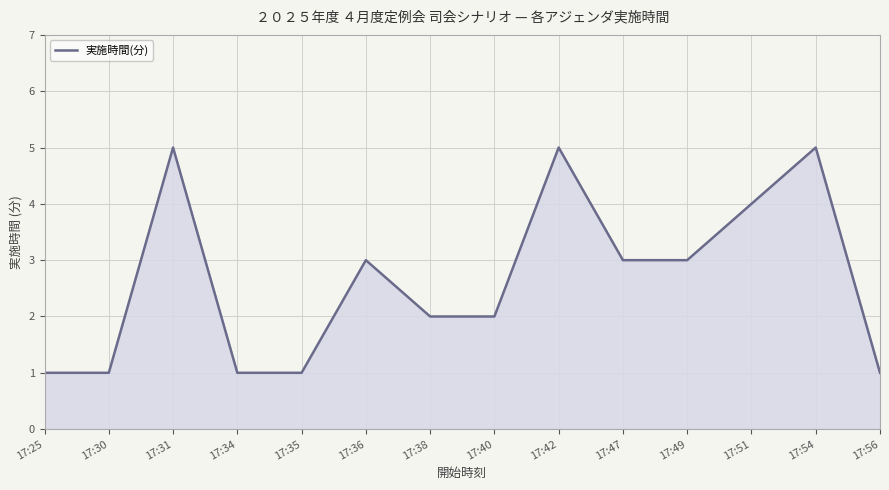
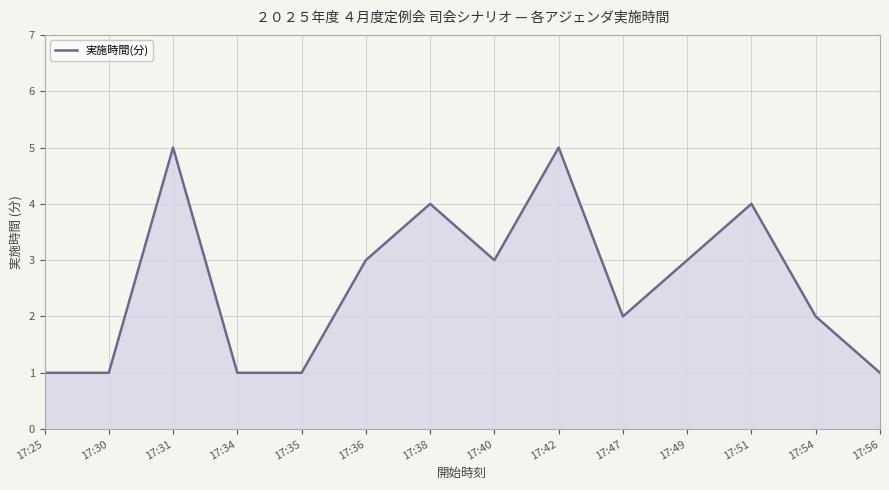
17:38: 2 -> 4
17:40: 2 -> 3
17:47: 3 -> 2
17:54: 5 -> 2
